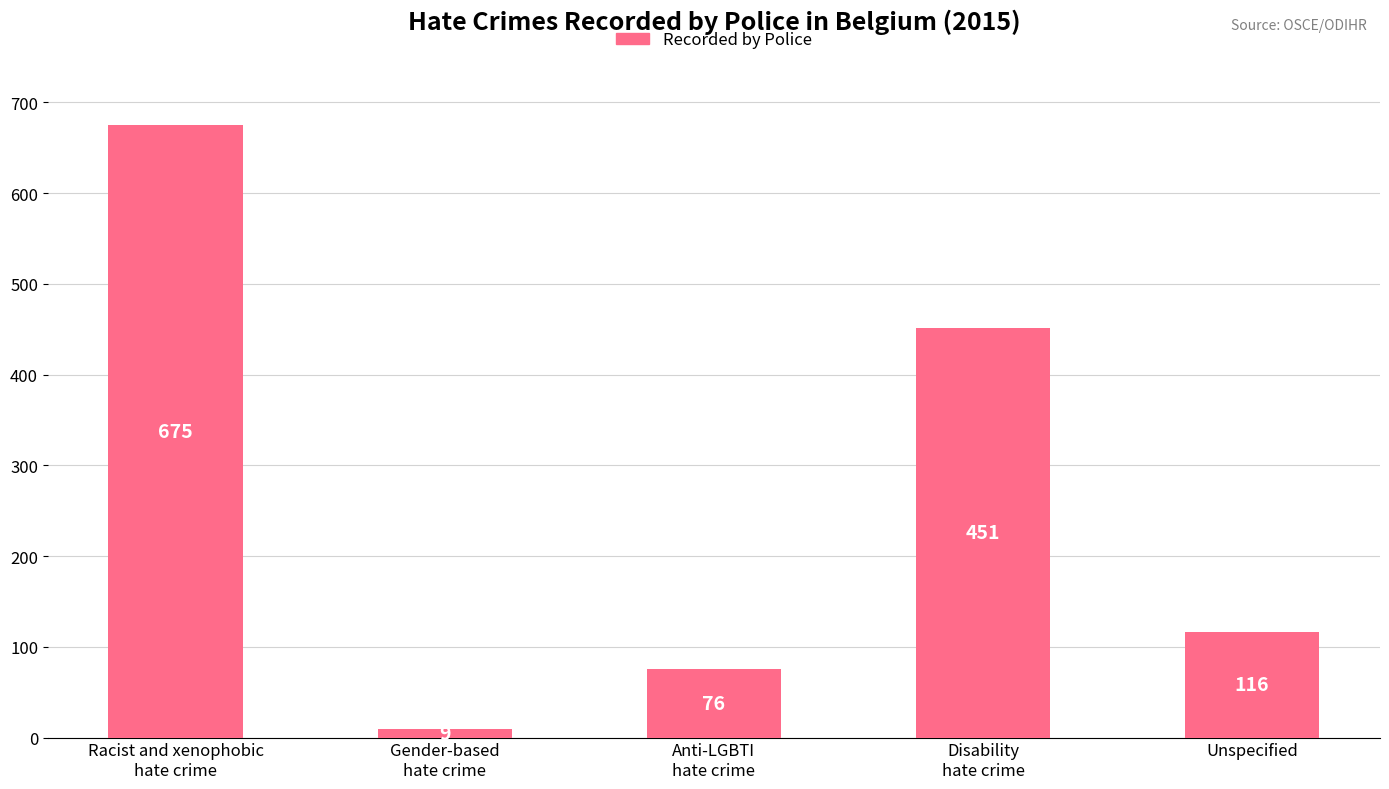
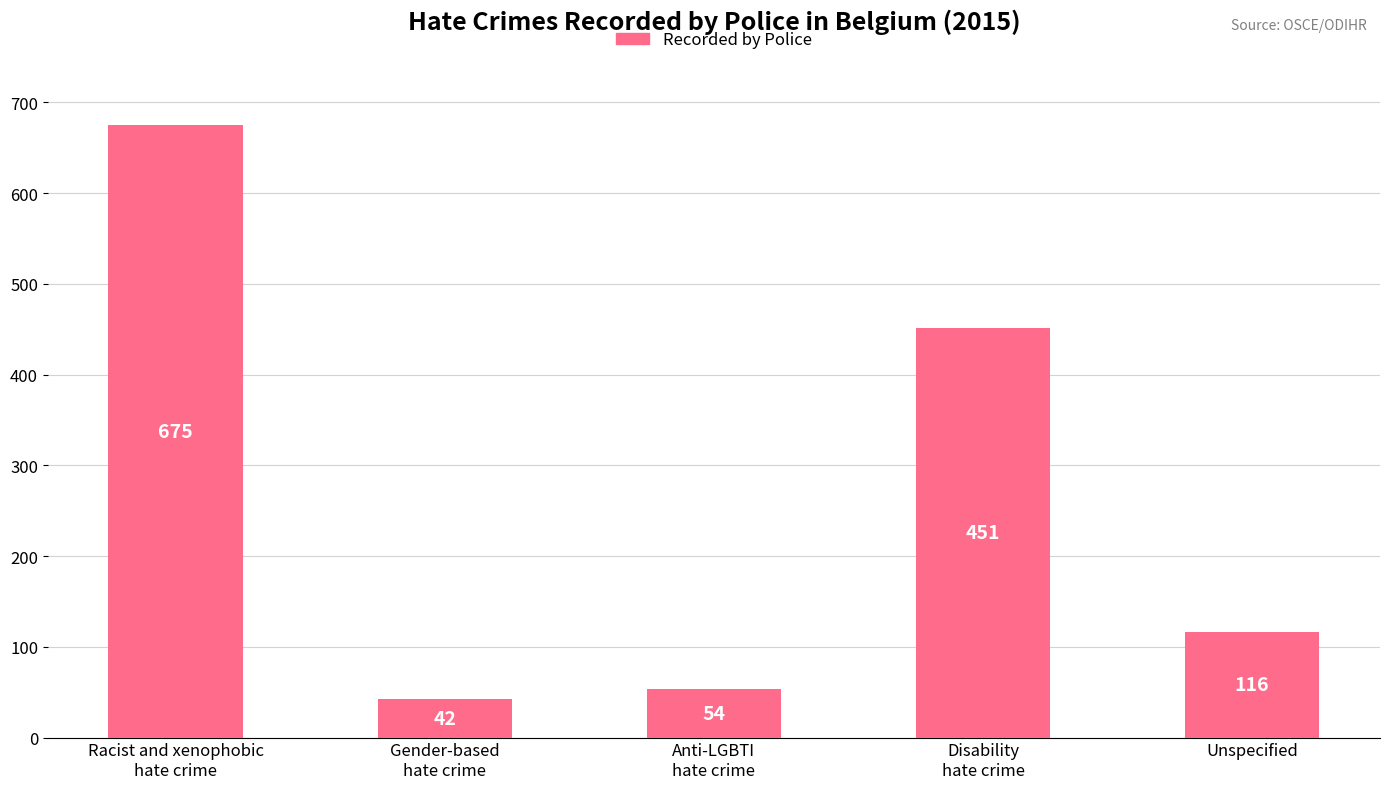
Gender-based hate crime: 10 -> 40
Anti-LGBTI hate crime: 76 -> 54
